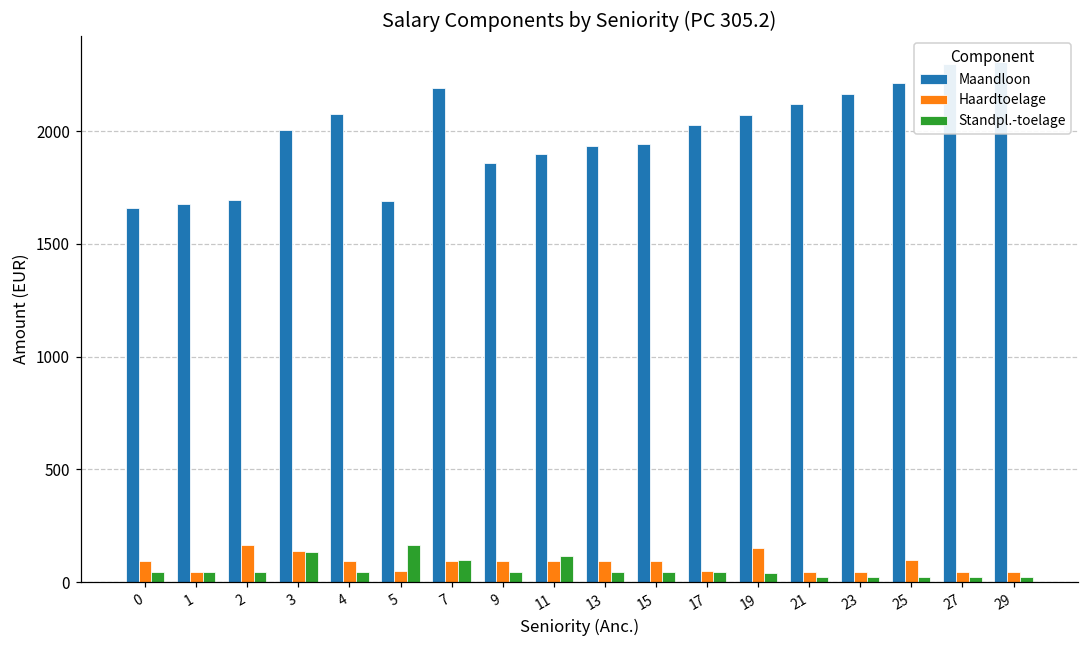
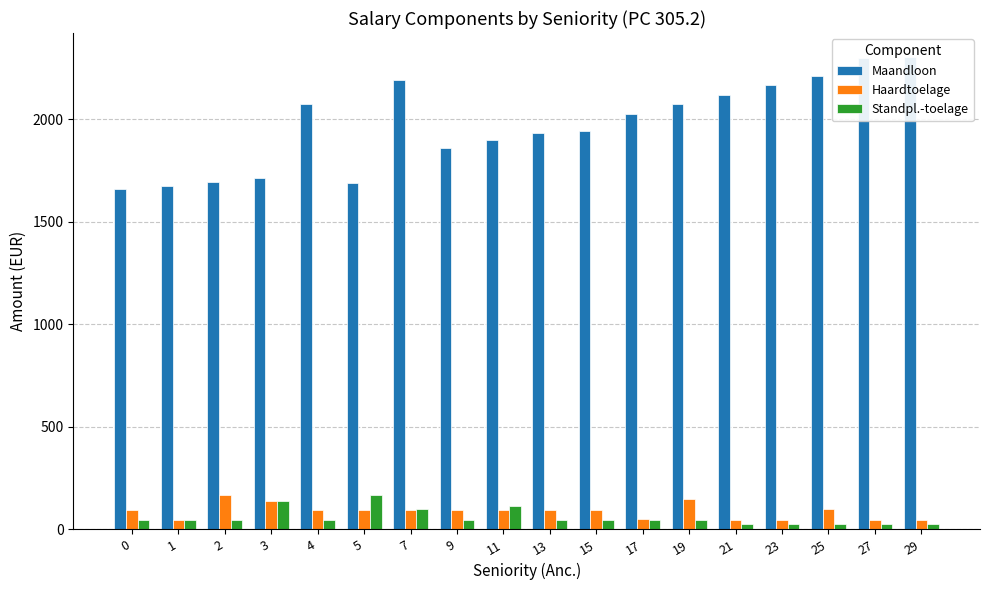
Maandloon, 3: 2000 -> 1710
Haardtoelage, 5: 50 -> 90
